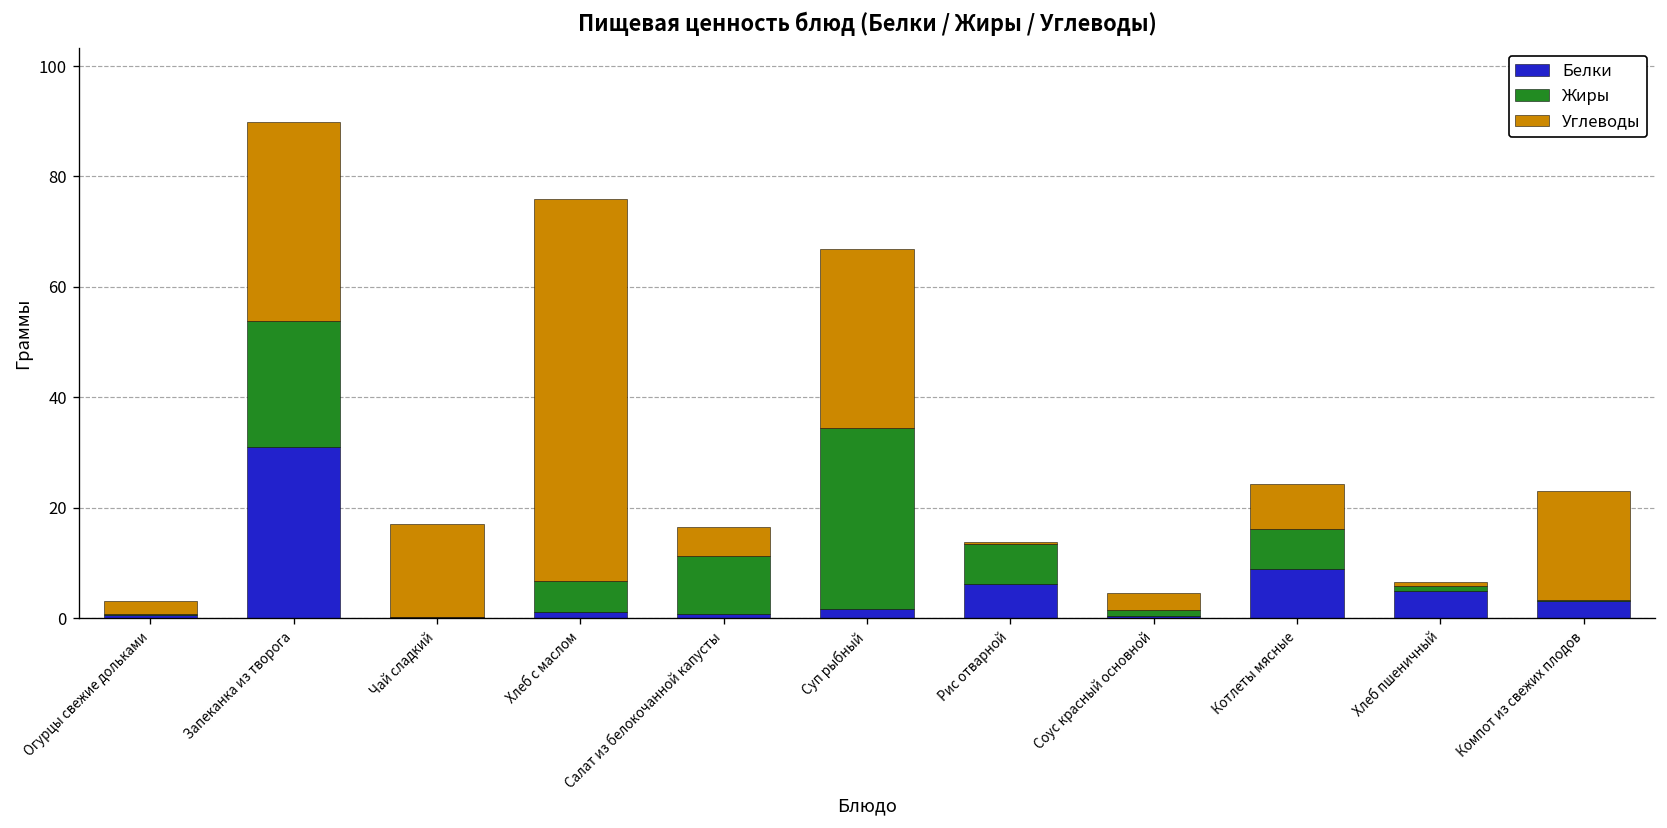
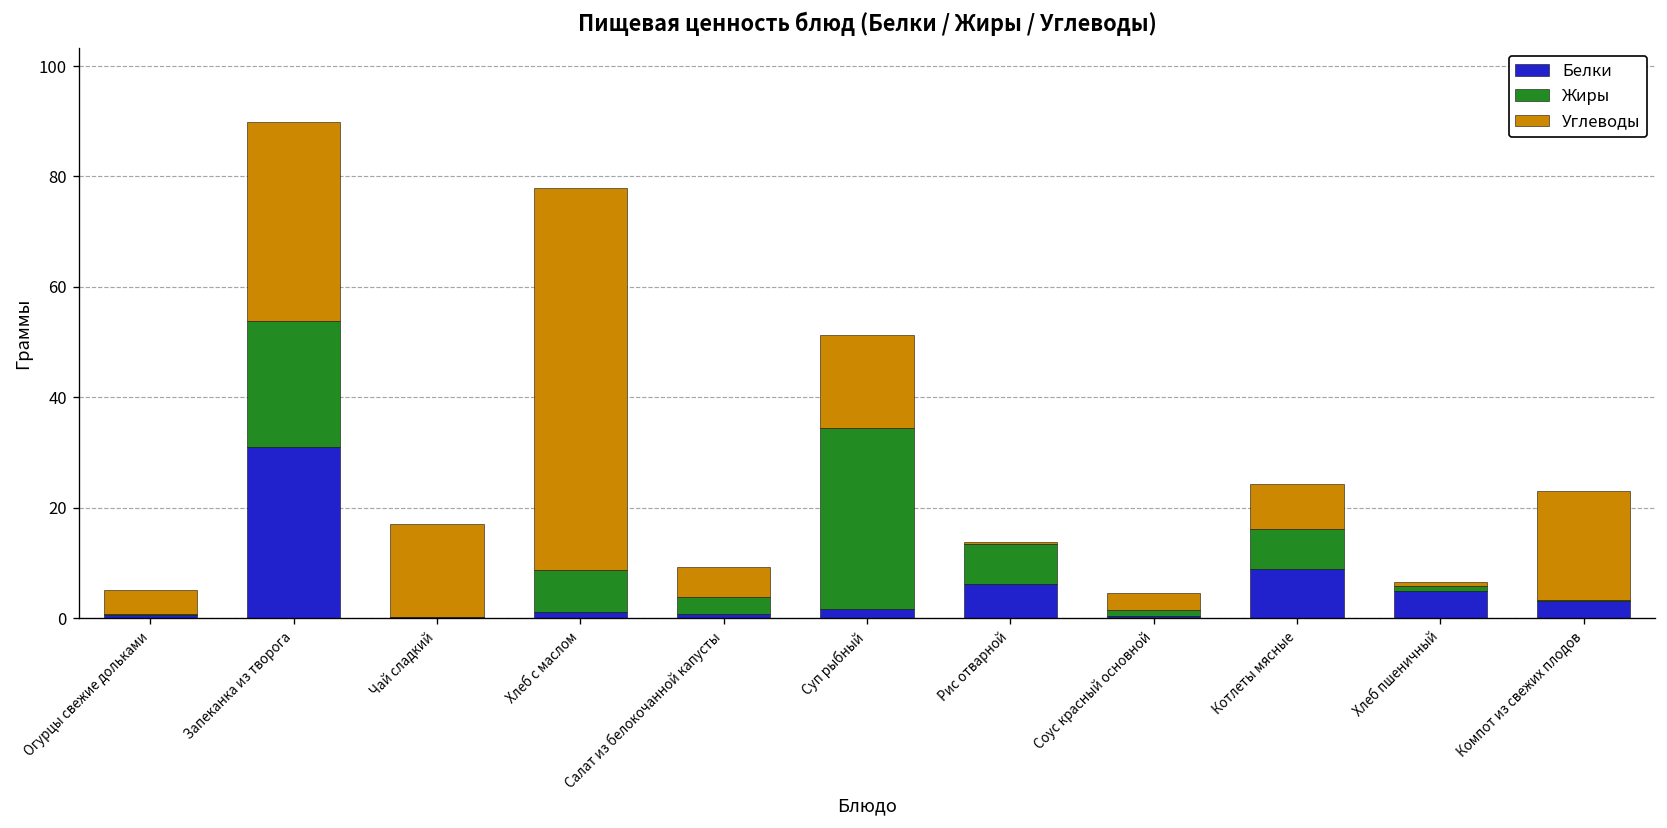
Углеводы, Огурцы свежие дольками: 2 -> 4
Жиры, Хлеб с маслом: 6 -> 8
Жиры, Салат из белокочанной капусты: 10 -> 3
Углеводы, Суп рыбный: 32 -> 17
